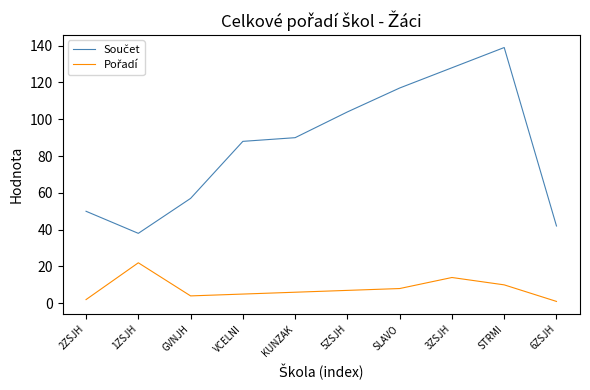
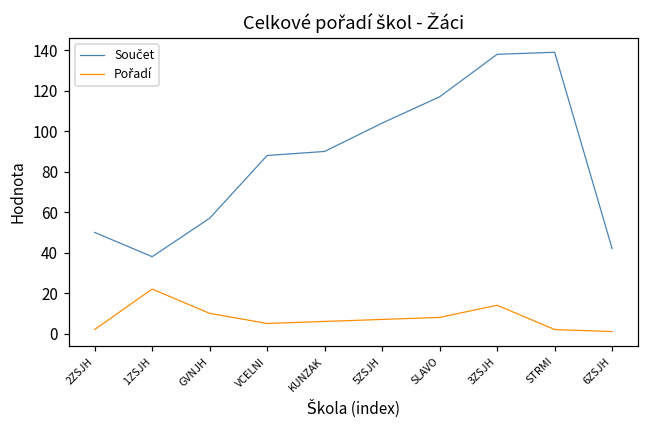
Pořadí, GVNJH: 4 -> 10
Součet, 3ZSJH: 128 -> 138
Pořadí, STRMI: 10 -> 2
